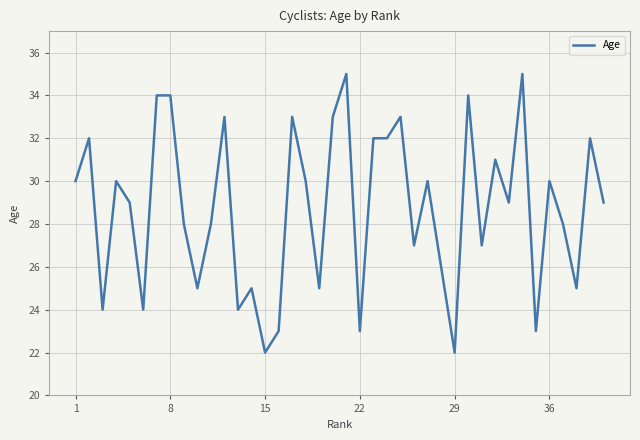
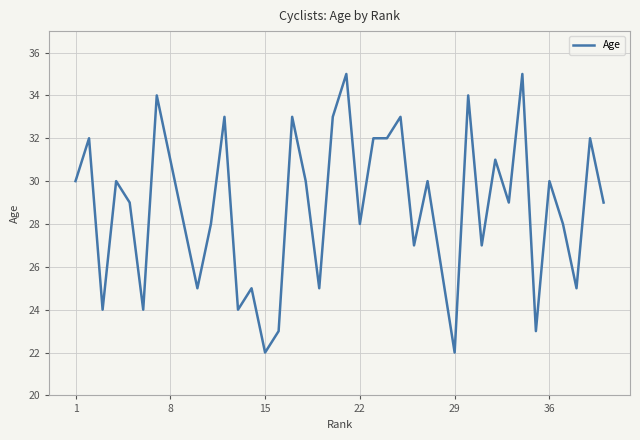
8: 34 -> 31
22: 23 -> 28
